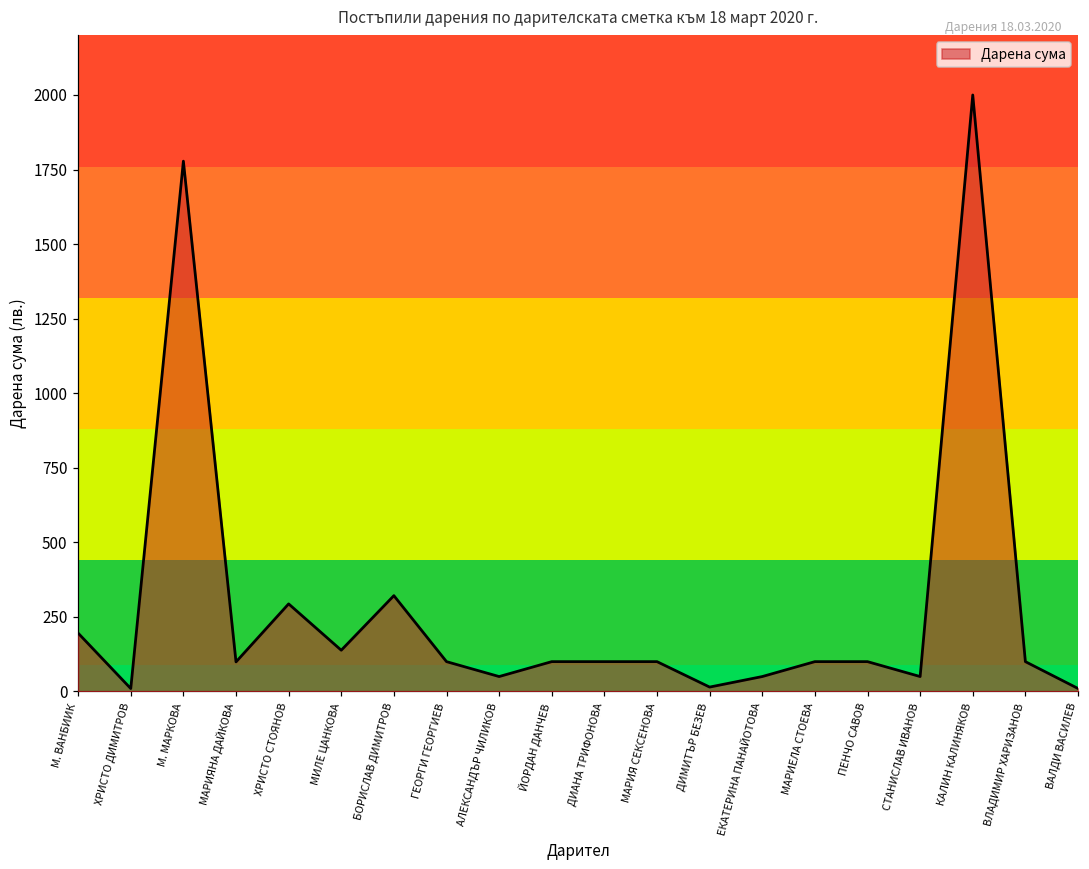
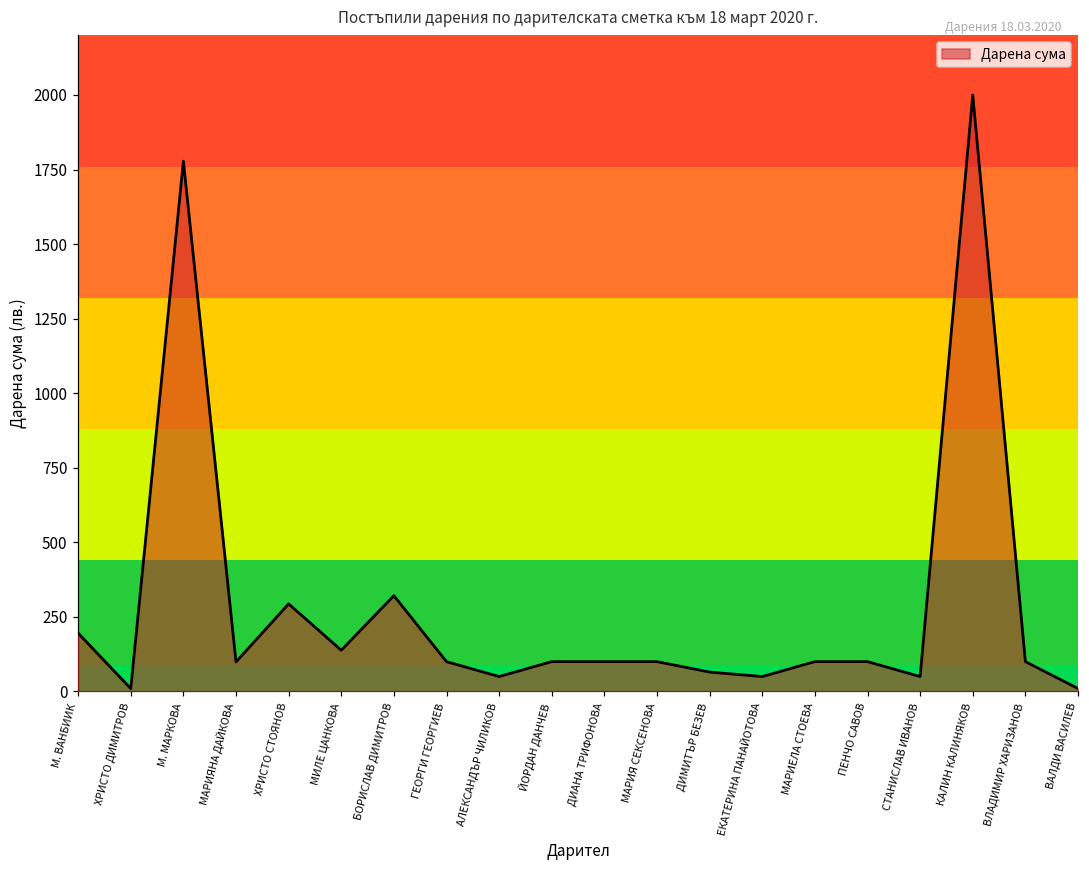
ДИМИТЪР БЕЗЕВ: 10 -> 70
